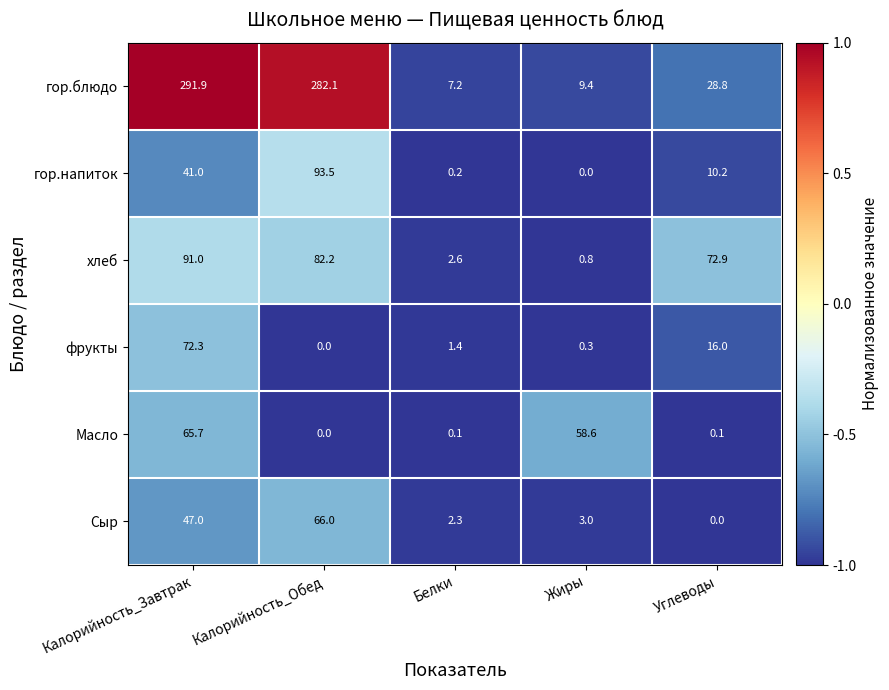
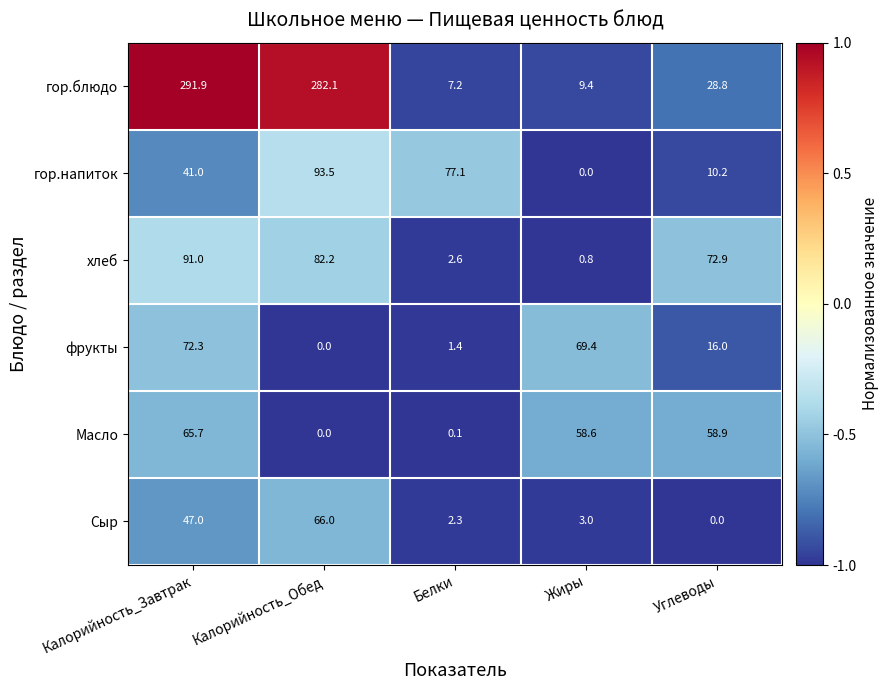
гор.напиток, Белки: 0.2 -> 77.1
фрукты, Жиры: 0.3 -> 69.4
Масло, Углеводы: 0.1 -> 58.9
